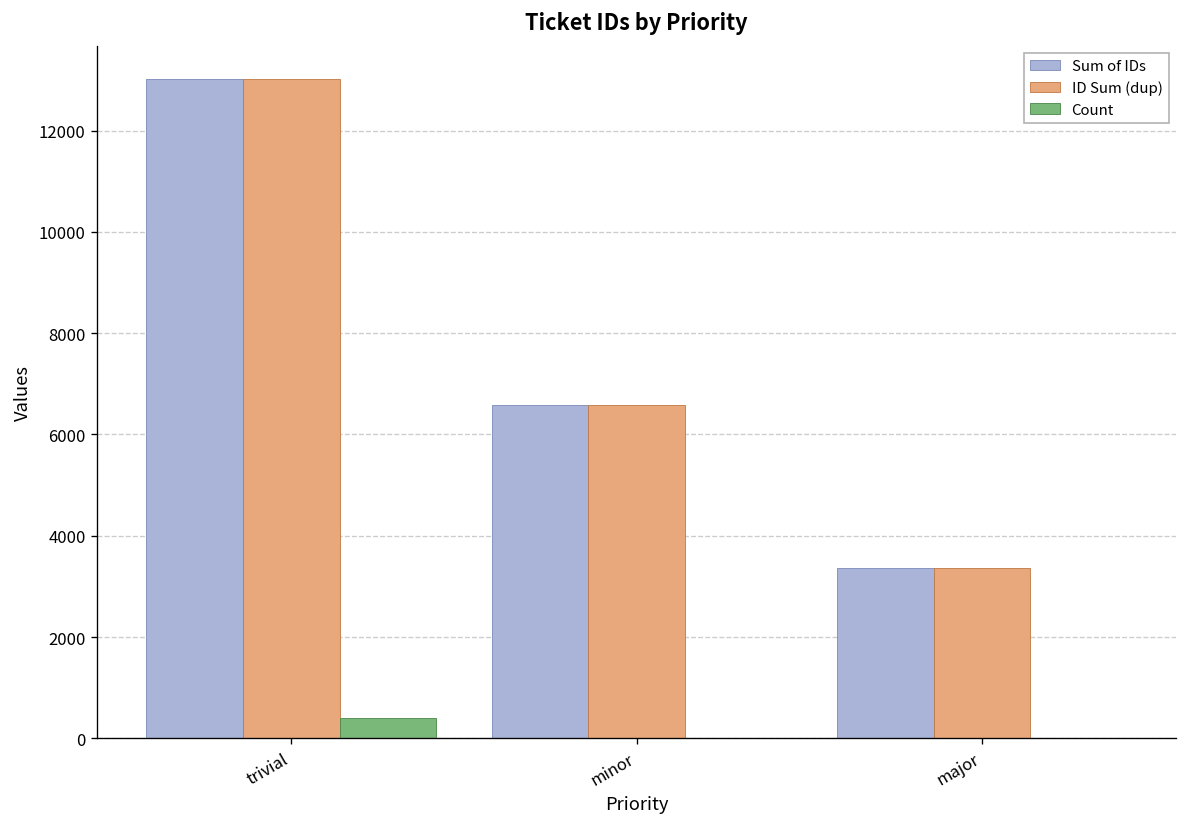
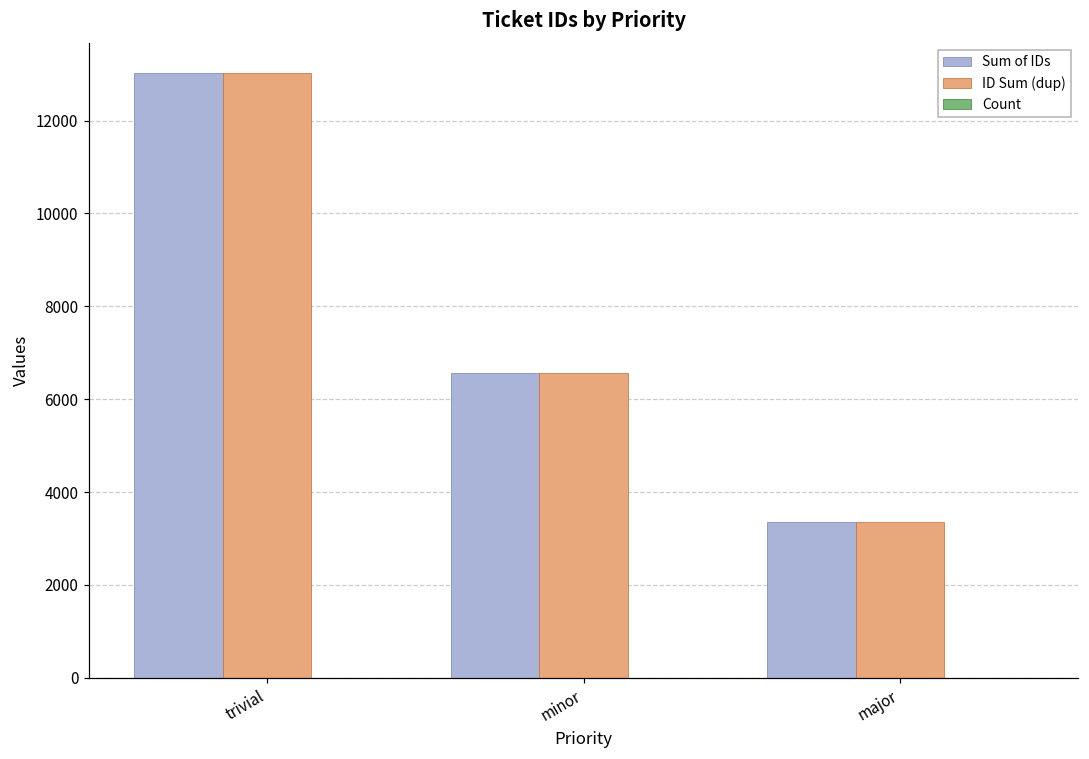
Count, trivial: 400 -> 0
